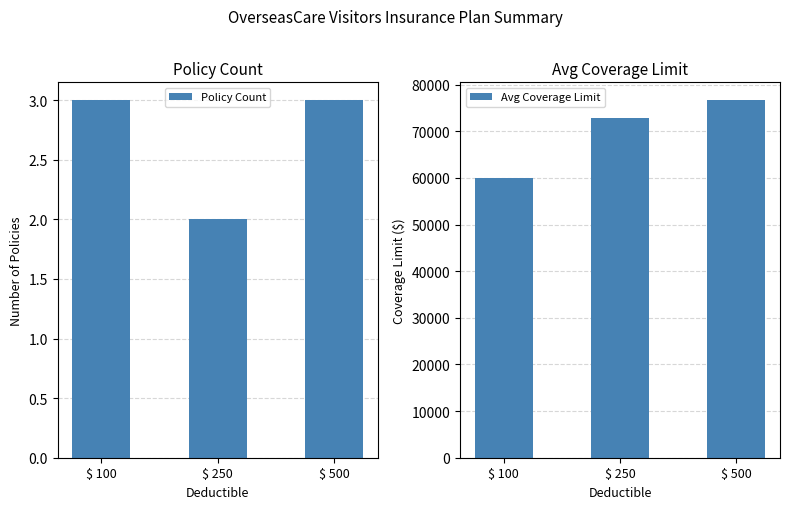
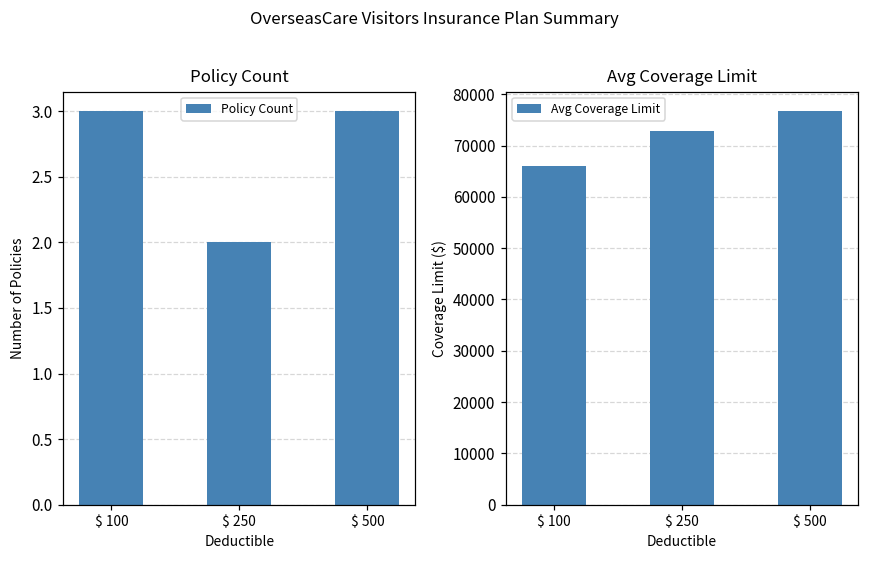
Avg Coverage Limit, $ 100: 60000 -> 66000
